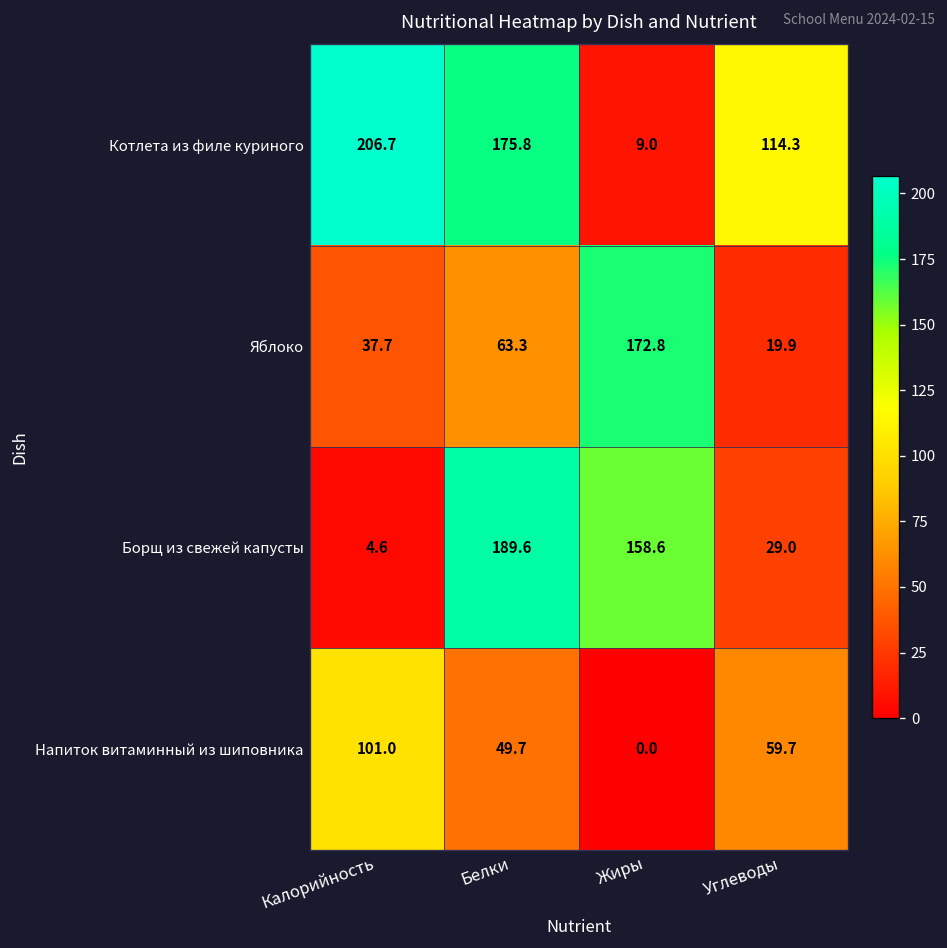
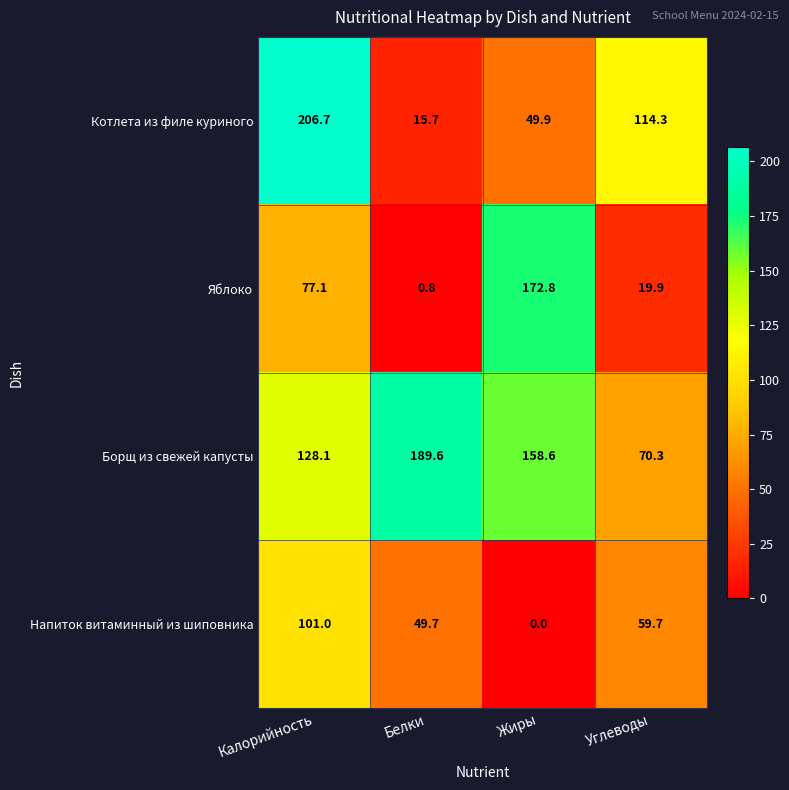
Котлета из филе куриного, Белки: 175.8 -> 15.7
Котлета из филе куриного, Жиры: 9.0 -> 49.9
Яблоко, Калорийность: 37.7 -> 77.1
Яблоко, Белки: 63.3 -> 0.8
Борщ из свежей капусты, Калорийность: 4.6 -> 128.1
Борщ из свежей капусты, Углеводы: 29.0 -> 70.3
